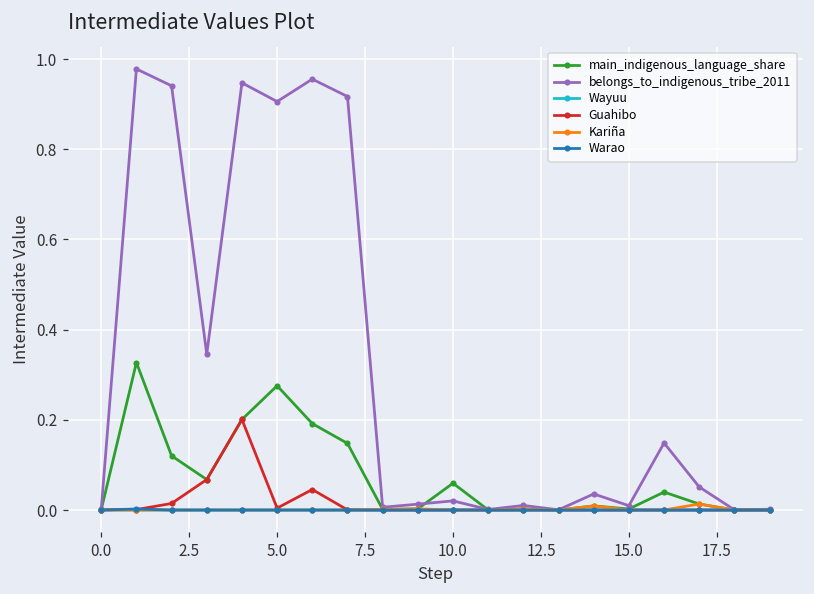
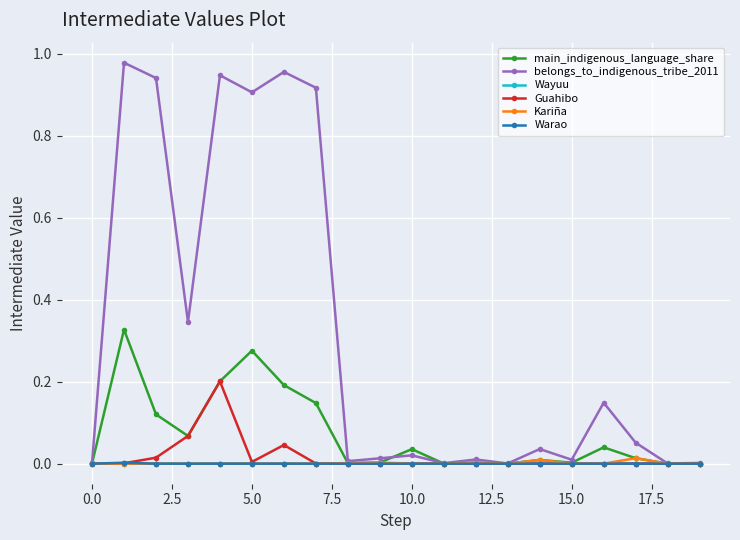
main_indigenous_language_share, 10.0: 0.06 -> 0.04
